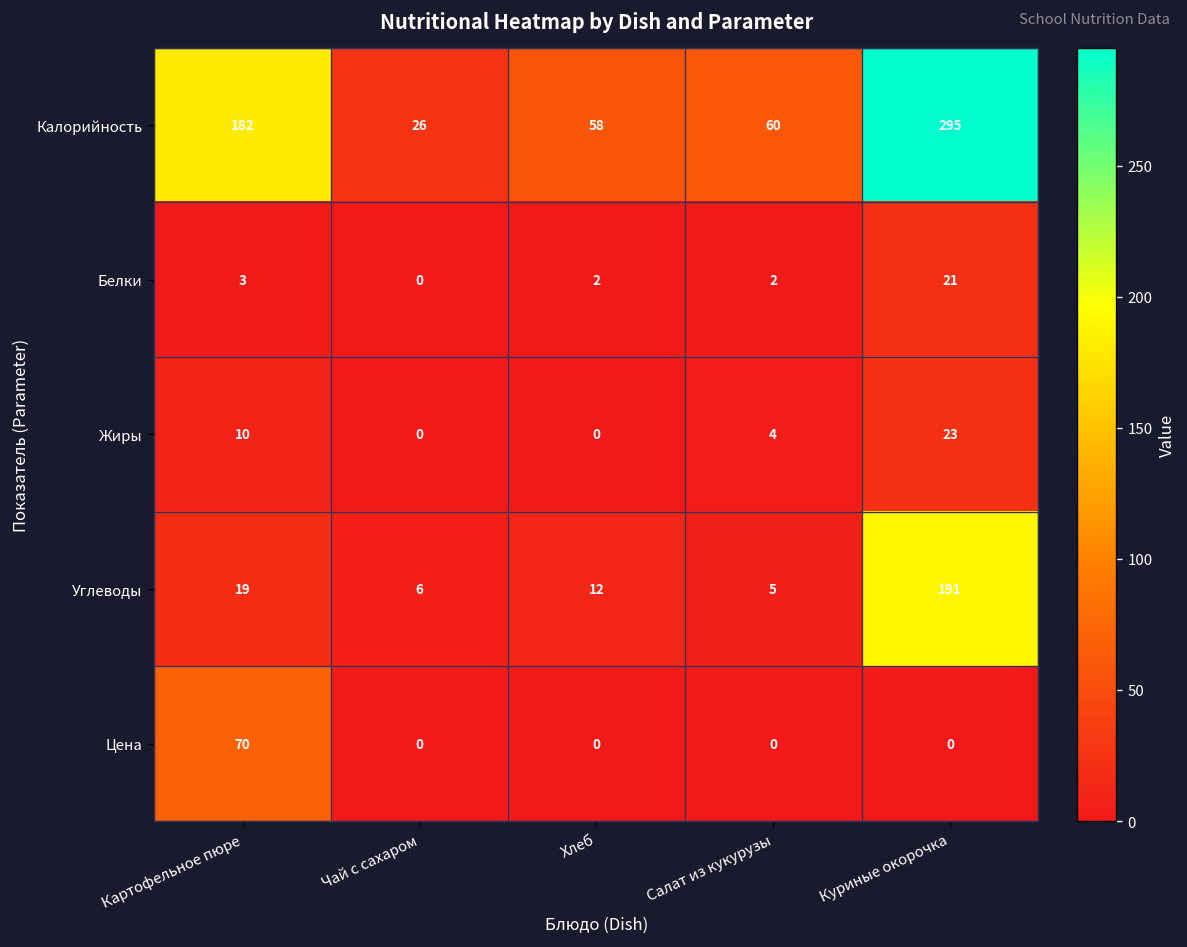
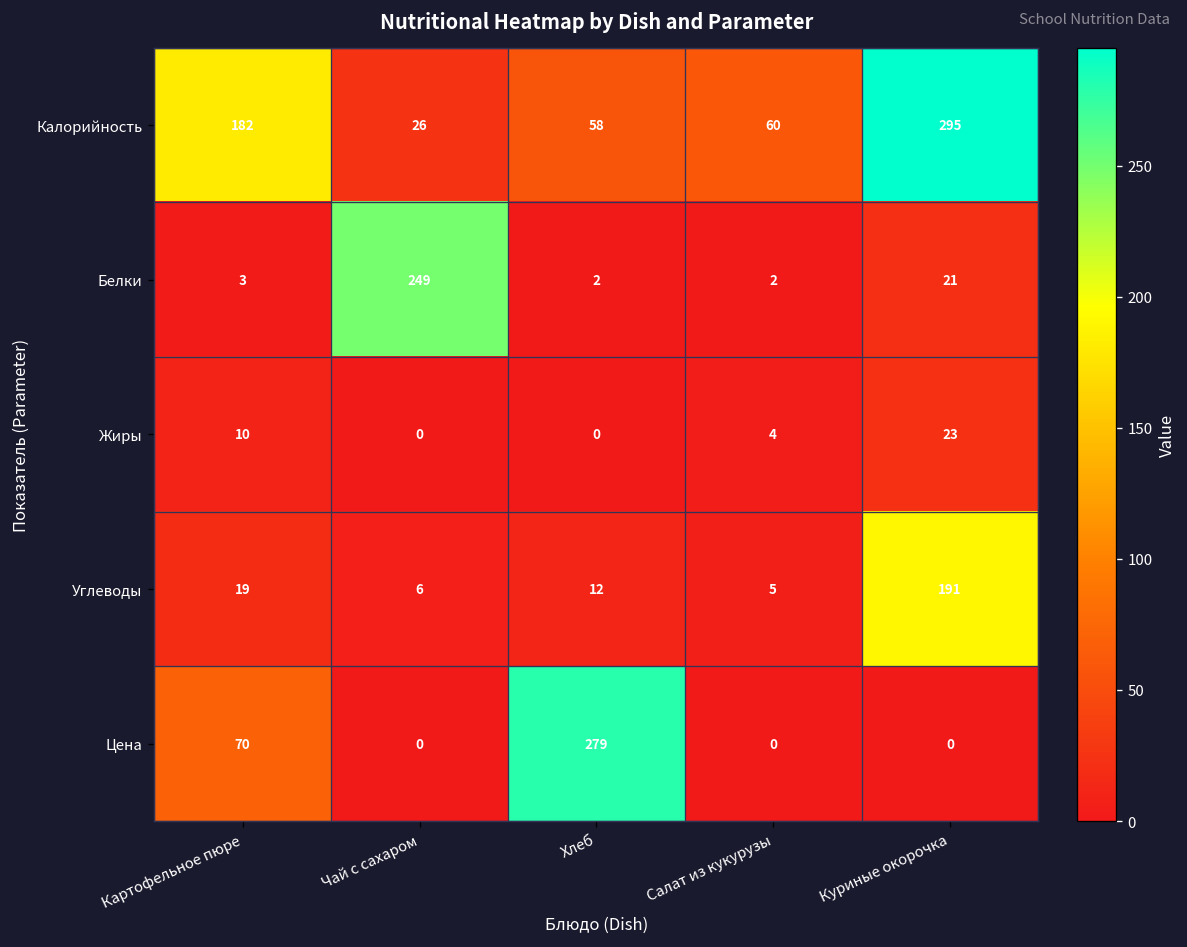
Белки, Чай с сахаром: 0 -> 249
Цена, Хлеб: 0 -> 279
